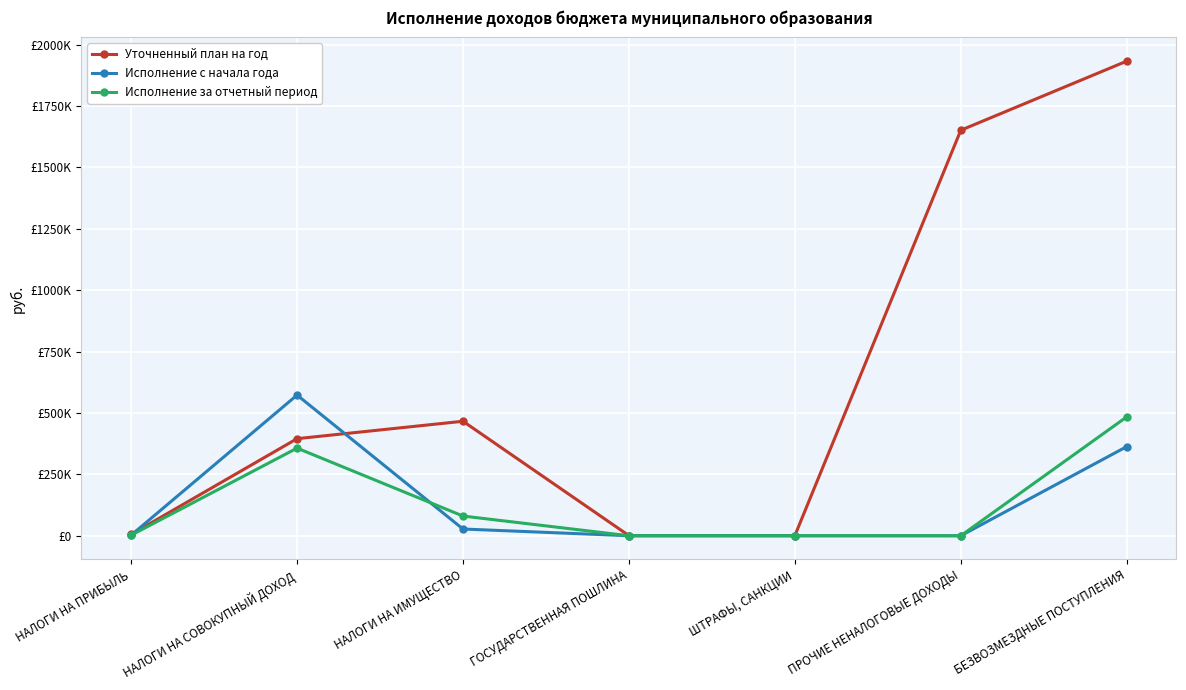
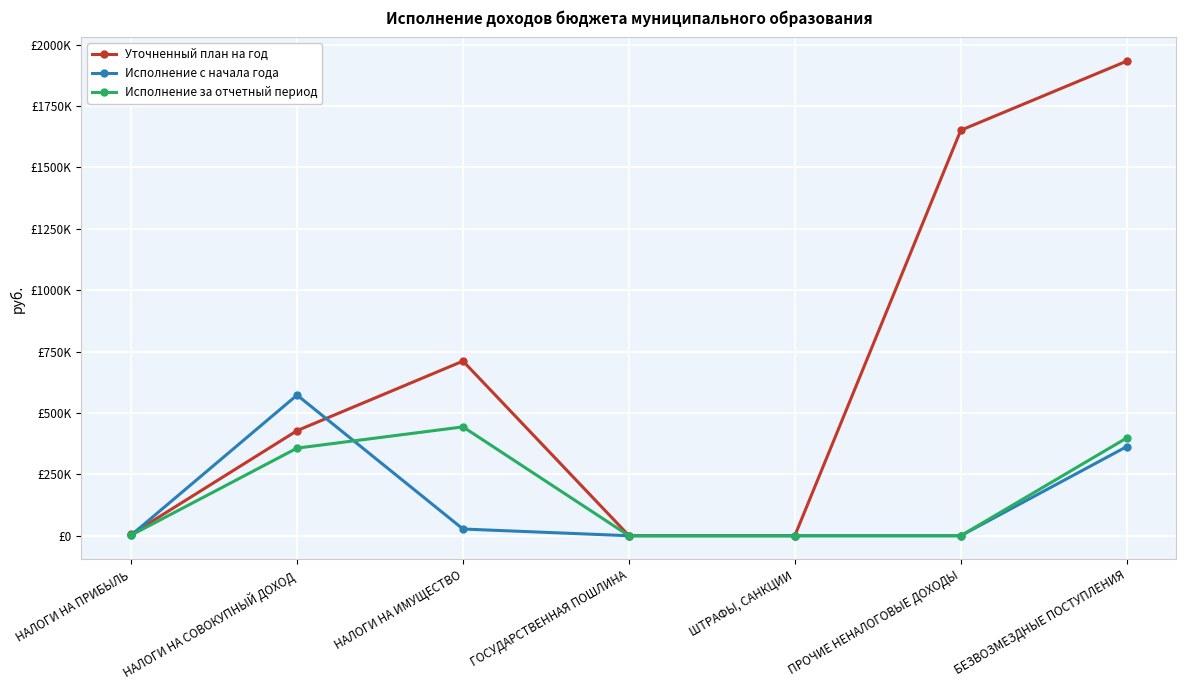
Уточненный план на год, НАЛОГИ НА СОВОКУПНЫЙ ДОХОД: £400000 -> £430000
Уточненный план на год, НАЛОГИ НА ИМУЩЕСТВО: £470000 -> £710000
Исполнение за отчетный период, НАЛОГИ НА ИМУЩЕСТВО: £80000 -> £440000
Исполнение за отчетный период, БЕЗВОЗМЕЗДНЫЕ ПОСТУПЛЕНИЯ: £480000 -> £400000
